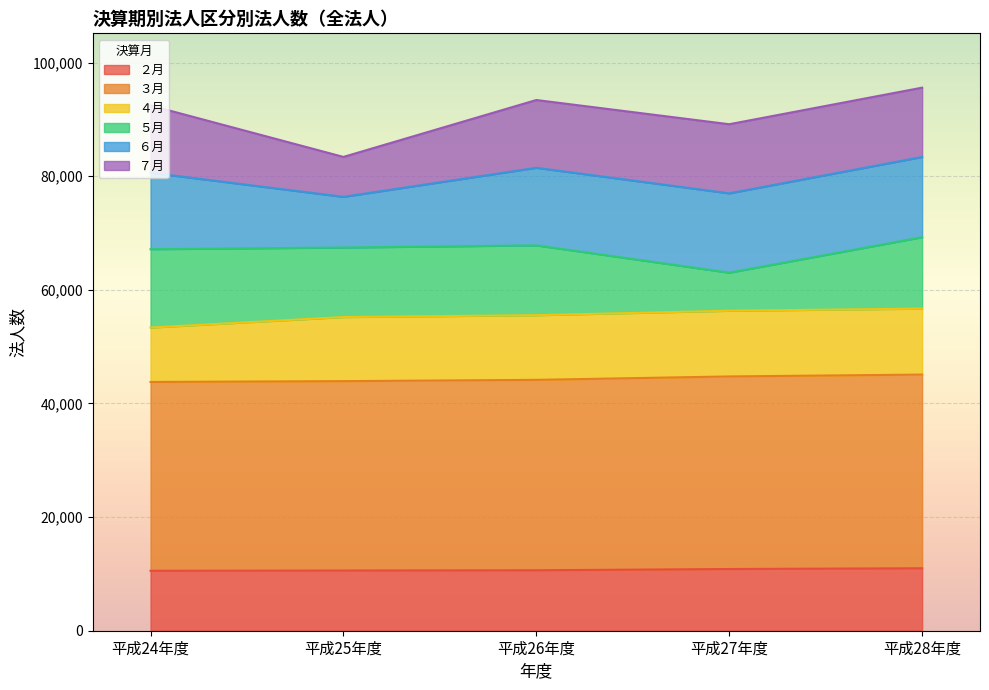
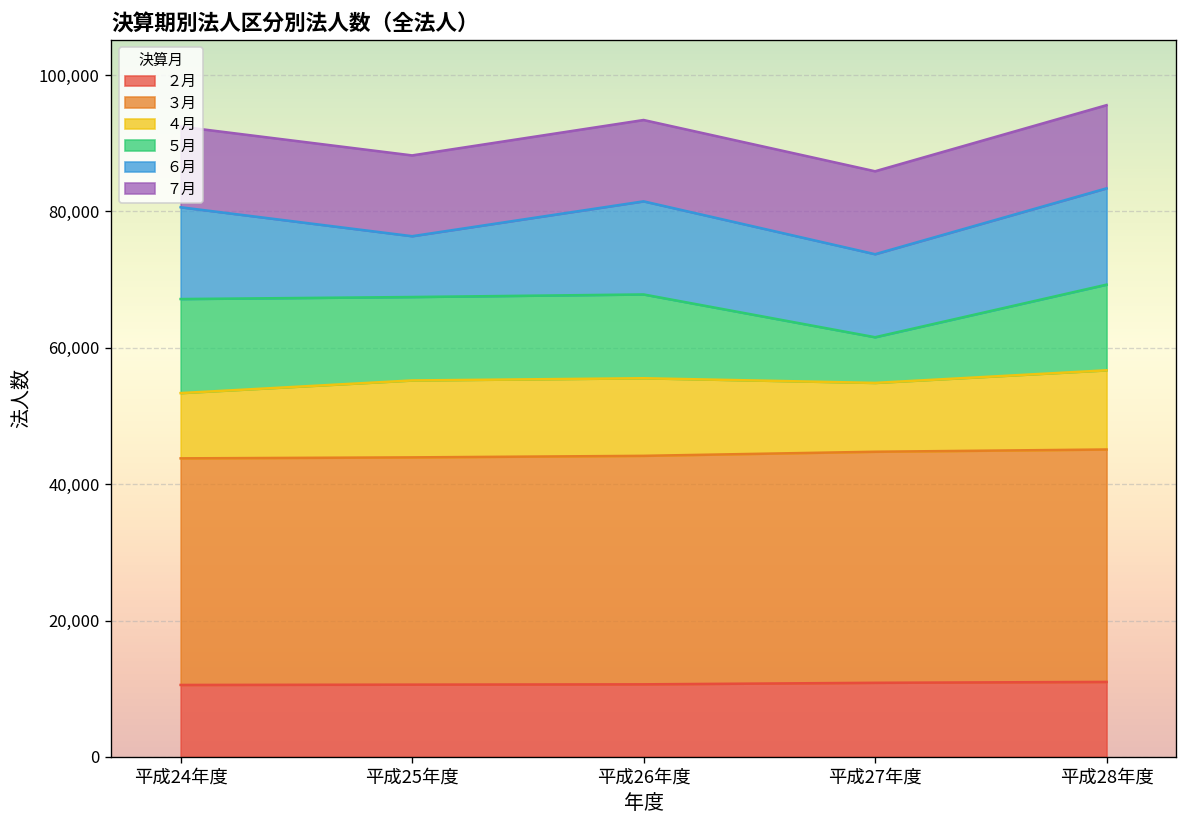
７月, 平成25年度: 7,000 -> 12,000
４月, 平成27年度: 12,000 -> 10,000
６月, 平成27年度: 14,000 -> 12,000
